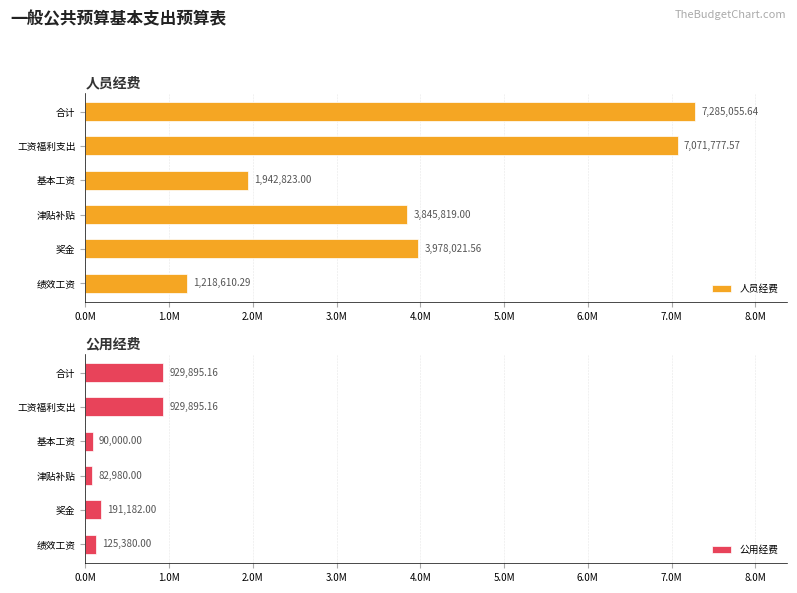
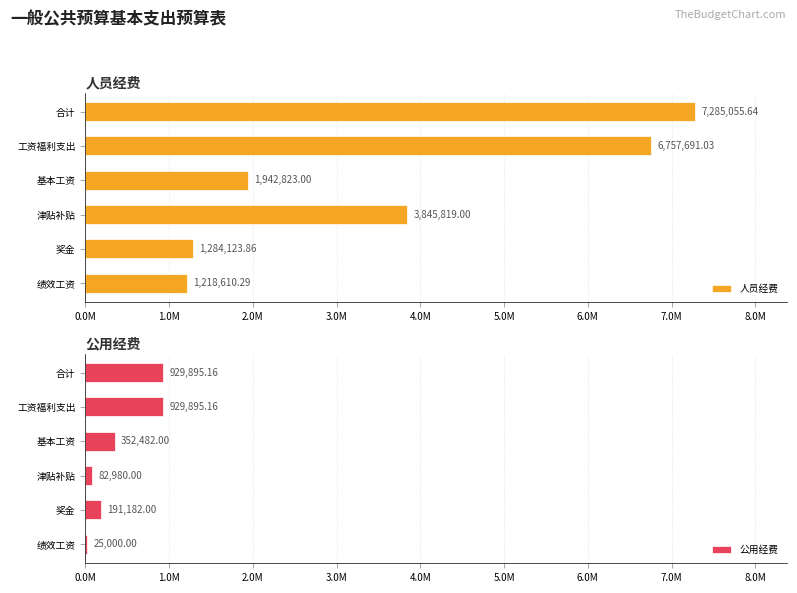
人员经费, 工资福利支出: 7,071,777.57 -> 6,757,691.03
人员经费, 奖金: 3,978,021.56 -> 1,284,123.86
公用经费, 基本工资: 90,000.00 -> 352,482.00
公用经费, 绩效工资: 125,380.00 -> 25,000.00
